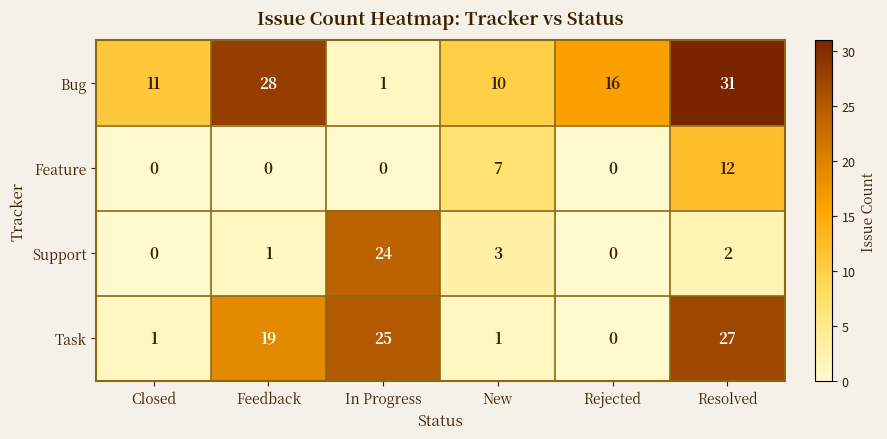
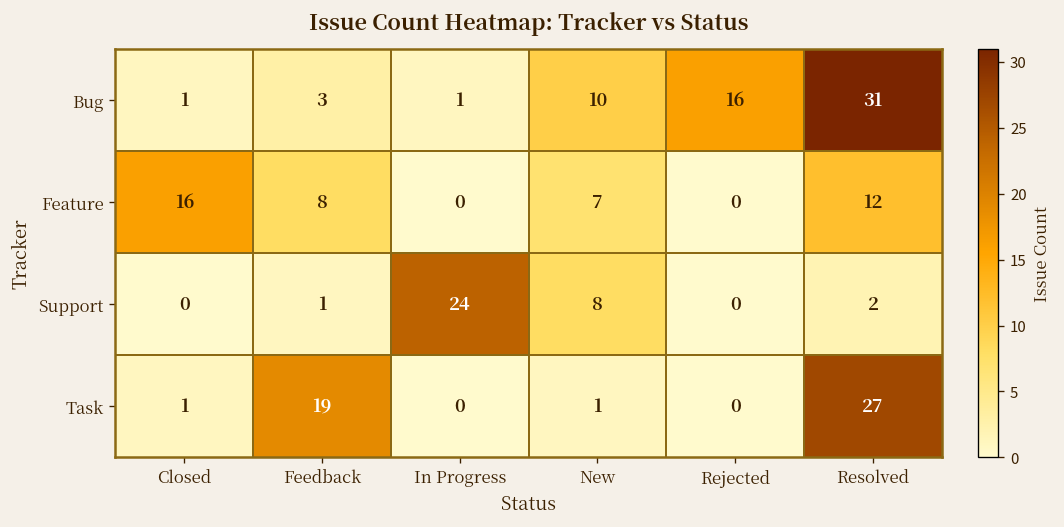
Bug, Closed: 11 -> 1
Bug, Feedback: 28 -> 3
Feature, Closed: 0 -> 16
Feature, Feedback: 0 -> 8
Support, New: 3 -> 8
Task, In Progress: 25 -> 0
